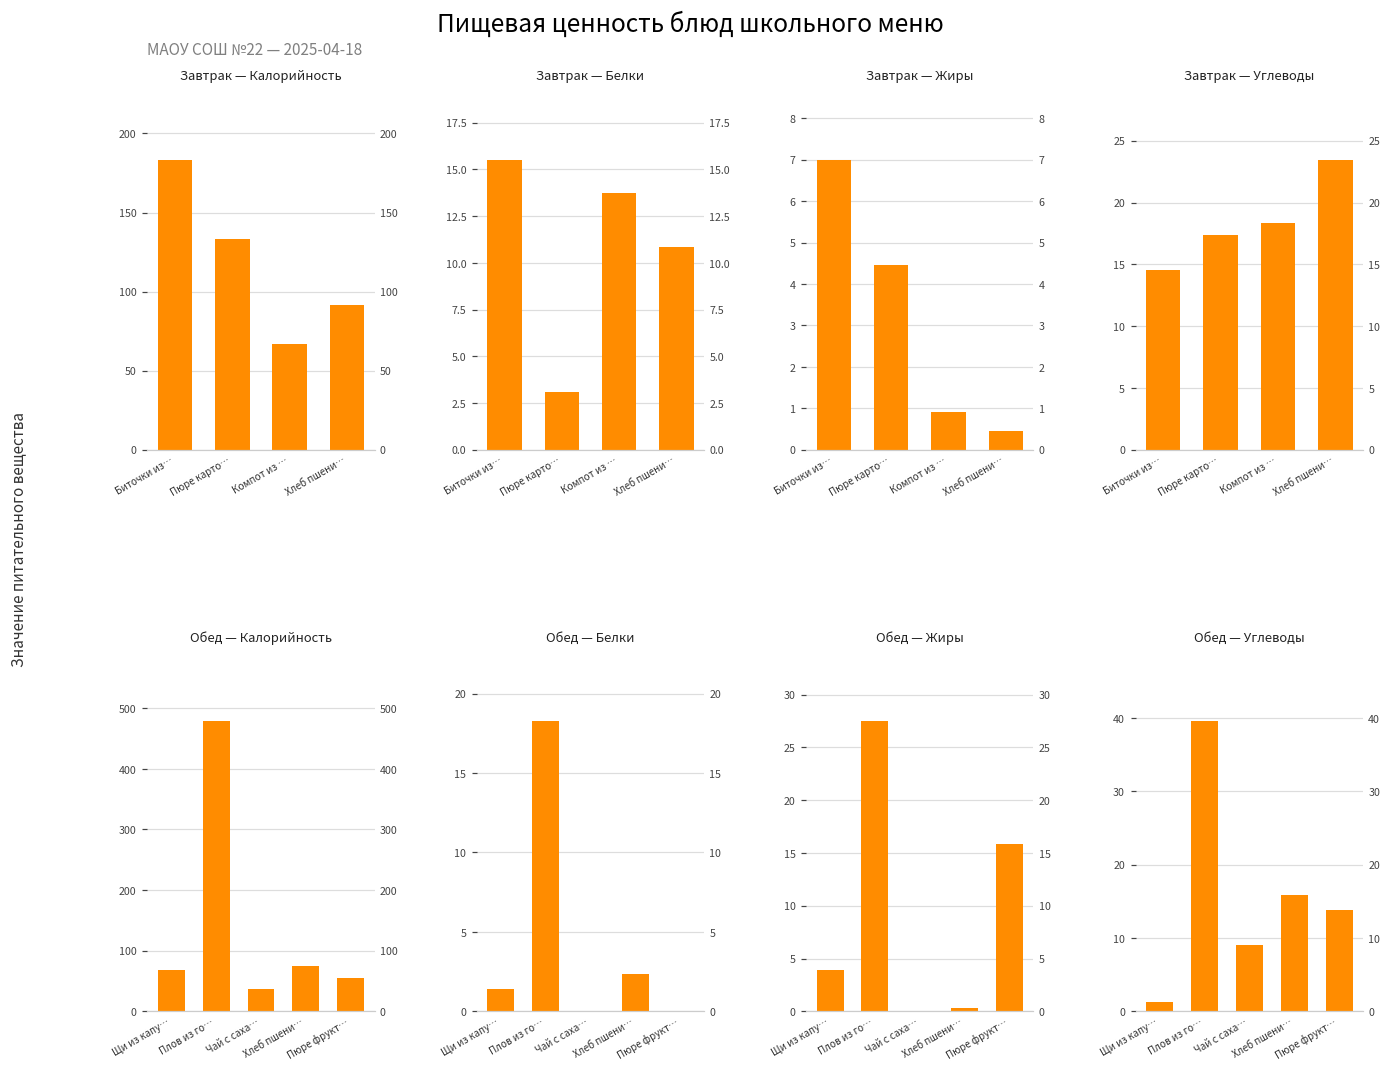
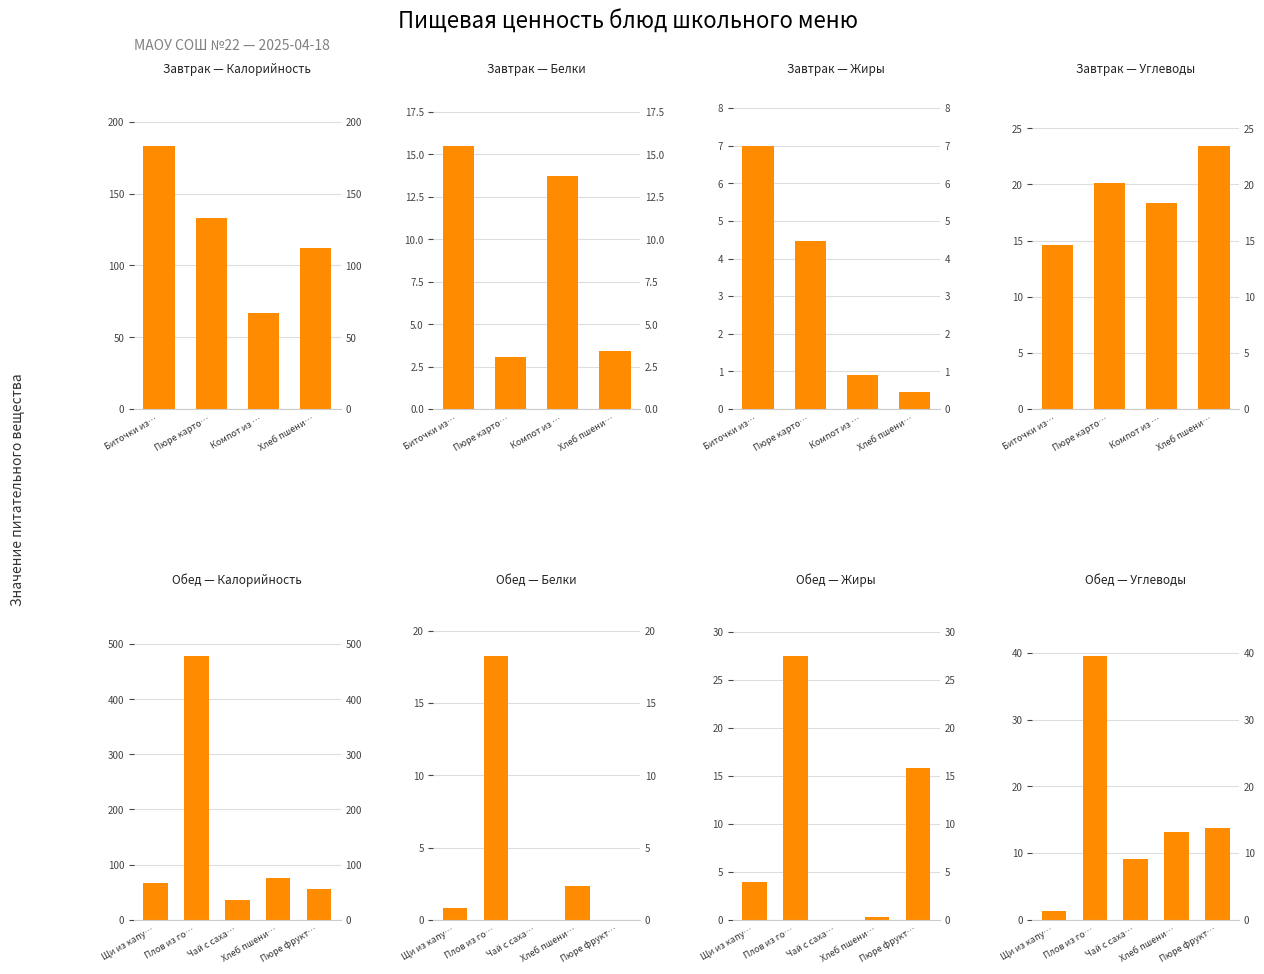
Завтрак — Калорийность, Хлеб пшени…: 91 -> 112
Завтрак — Белки, Хлеб пшени…: 10.9 -> 3.5
Завтрак — Углеводы, Пюре карто…: 17.4 -> 20.1
Обед — Белки, Щи из капу…: 1.4 -> 0.8
Обед — Углеводы, Хлеб пшени…: 16 -> 13
